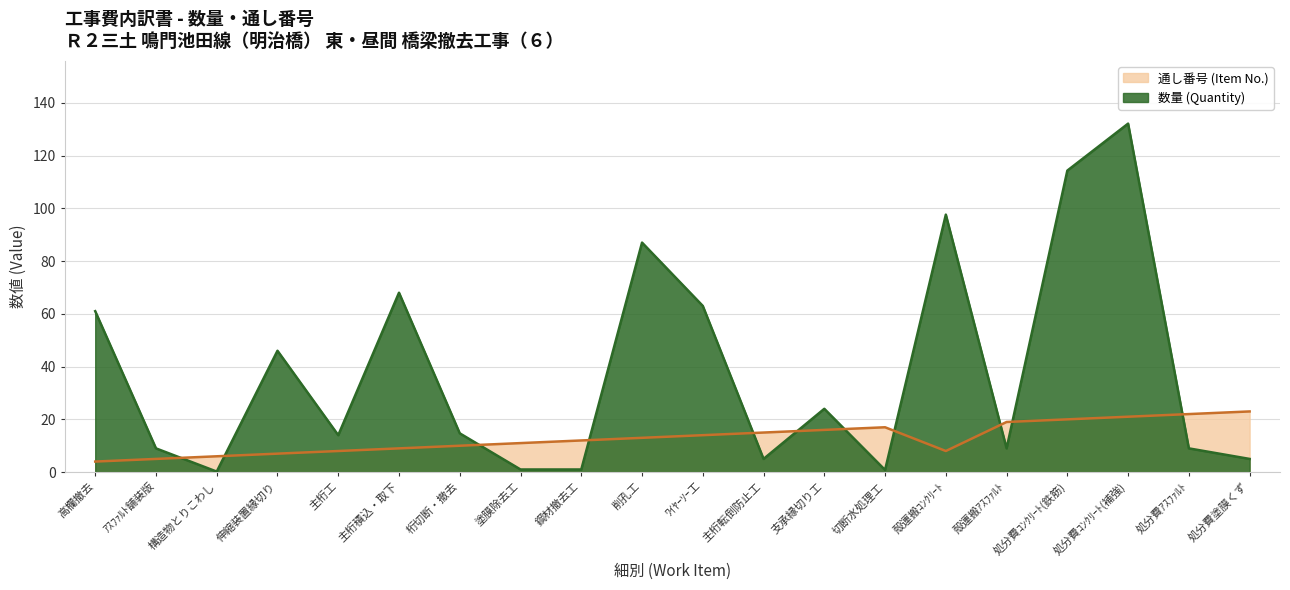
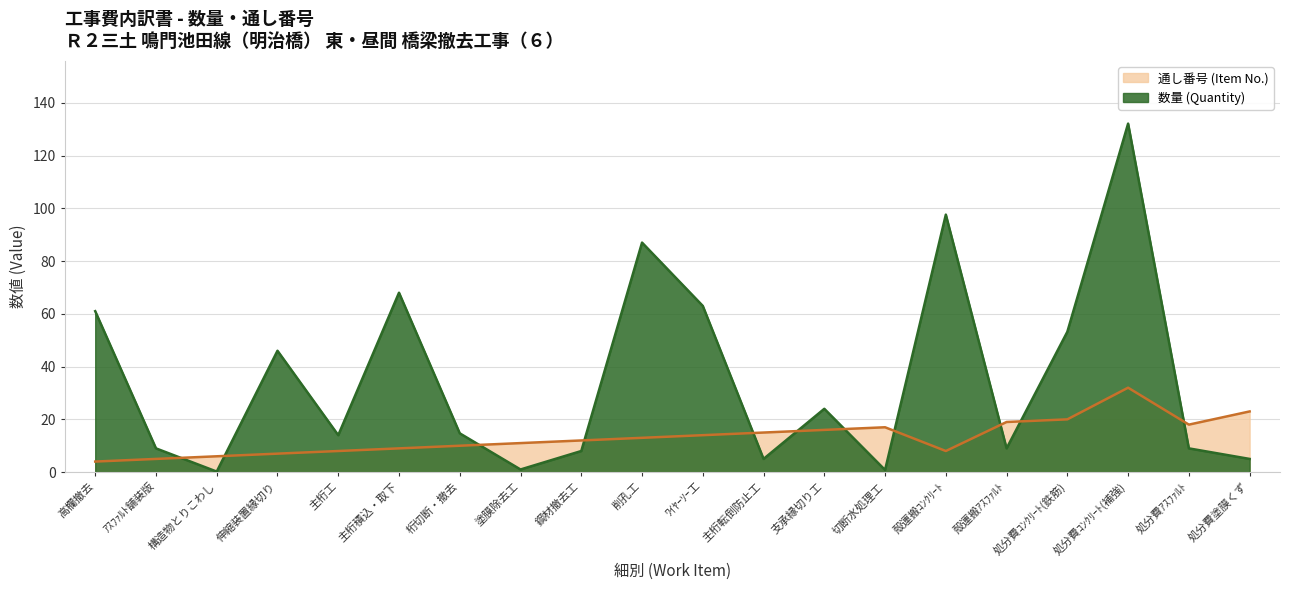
数量 (Quantity), 鋼材撤去工: 1 -> 8
数量 (Quantity), 処分費ｺﾝｸﾘｰﾄ(鉄筋): 114 -> 53
通し番号 (Item No.), 処分費ｺﾝｸﾘｰﾄ(補強): 21 -> 32
通し番号 (Item No.), 処分費ｱｽﾌｧﾙﾄ: 22 -> 18
